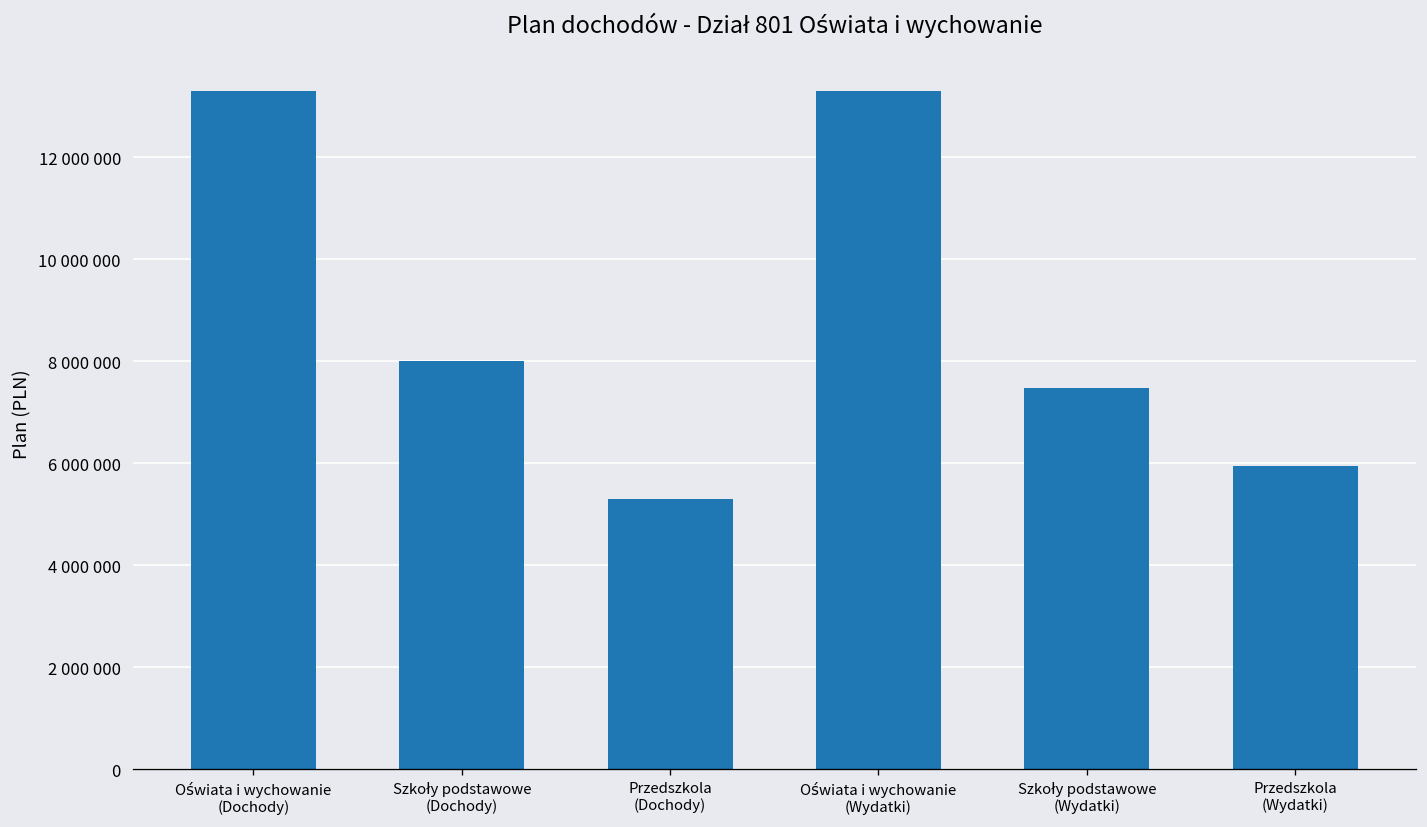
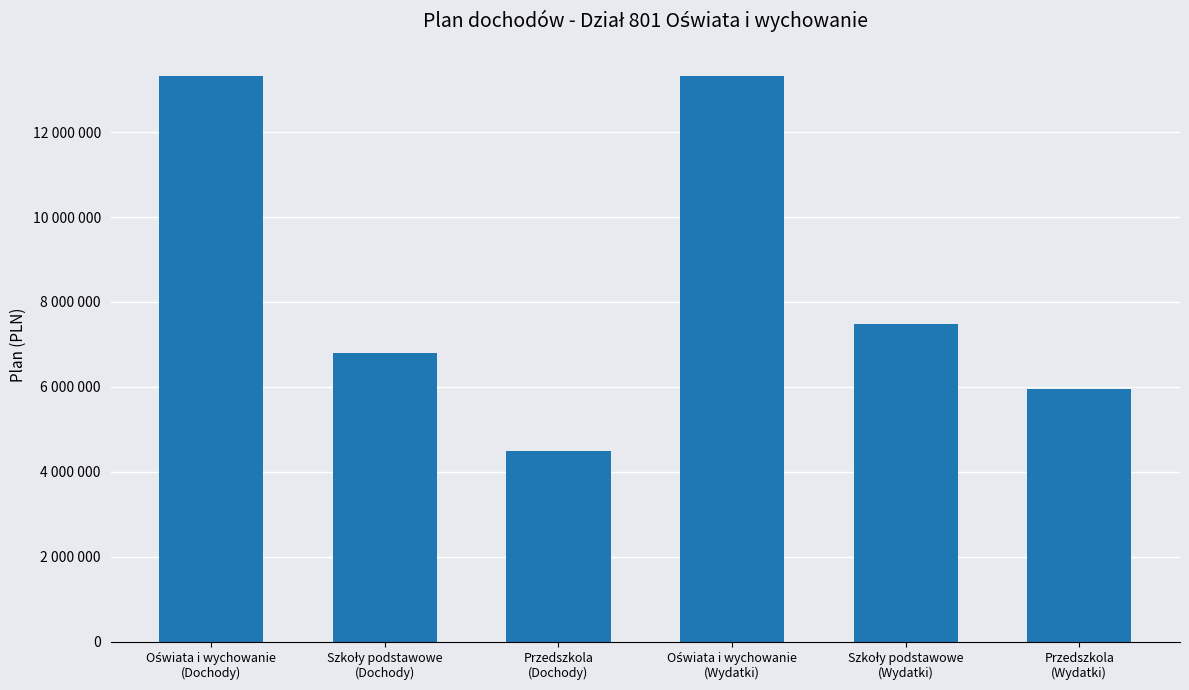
Szkoły podstawowe (Dochody): 8000000 -> 6800000
Przedszkola (Dochody): 5300000 -> 4500000
